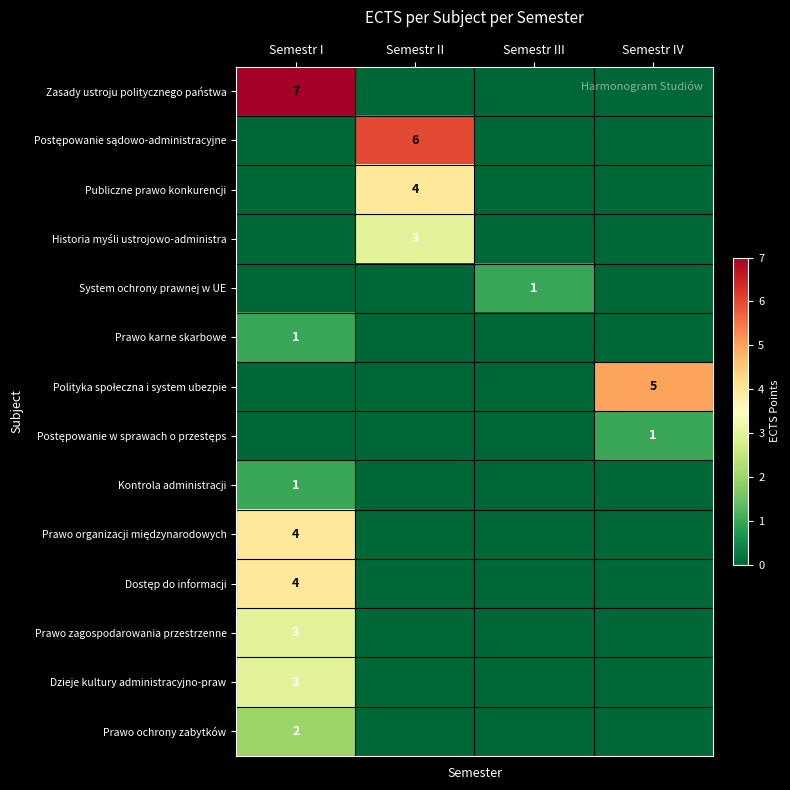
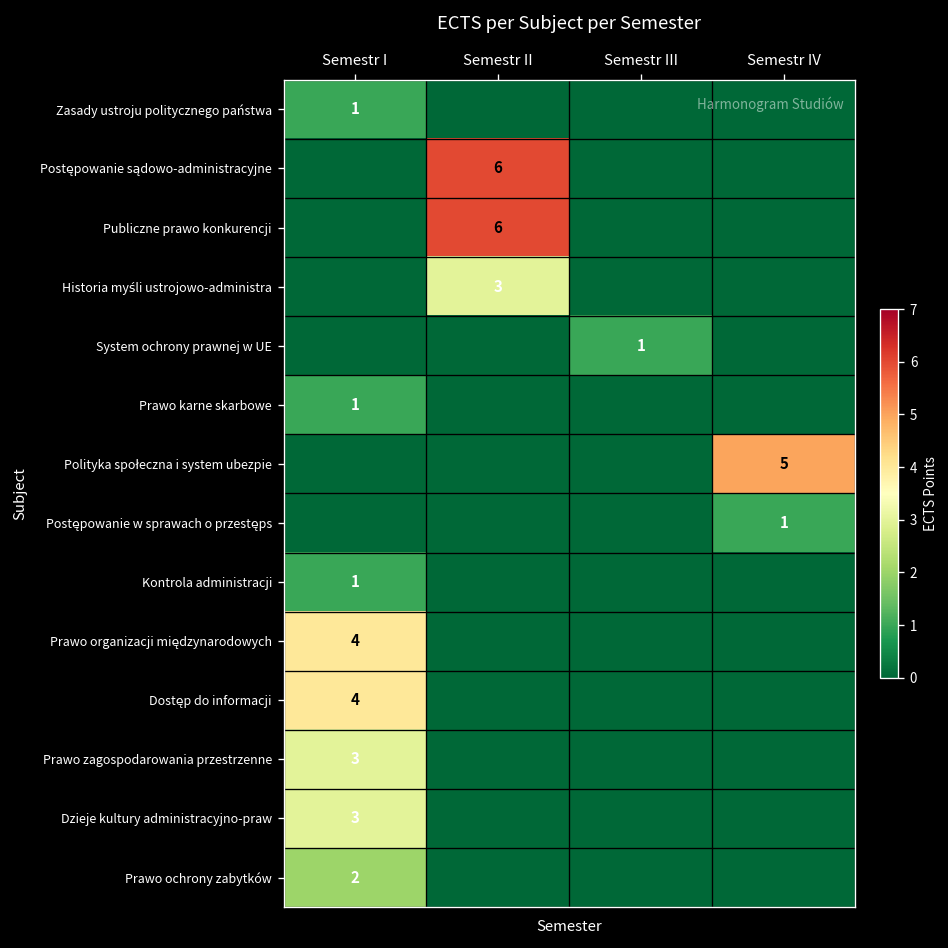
Zasady ustroju politycznego państwa, Semestr I: 7 -> 1
Publiczne prawo konkurencji, Semestr II: 4 -> 6
